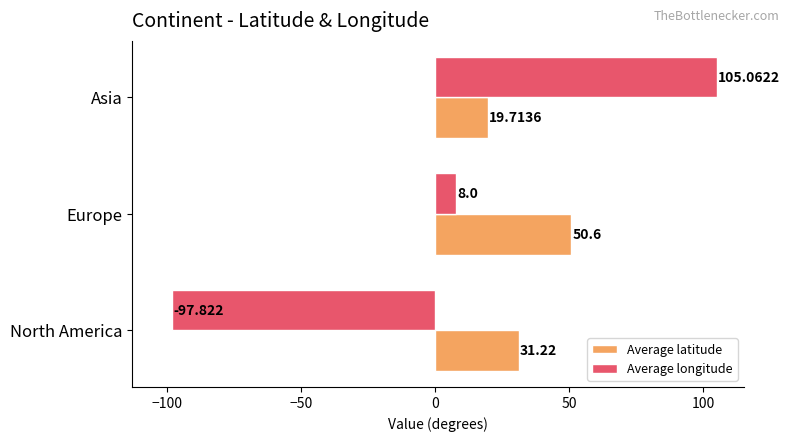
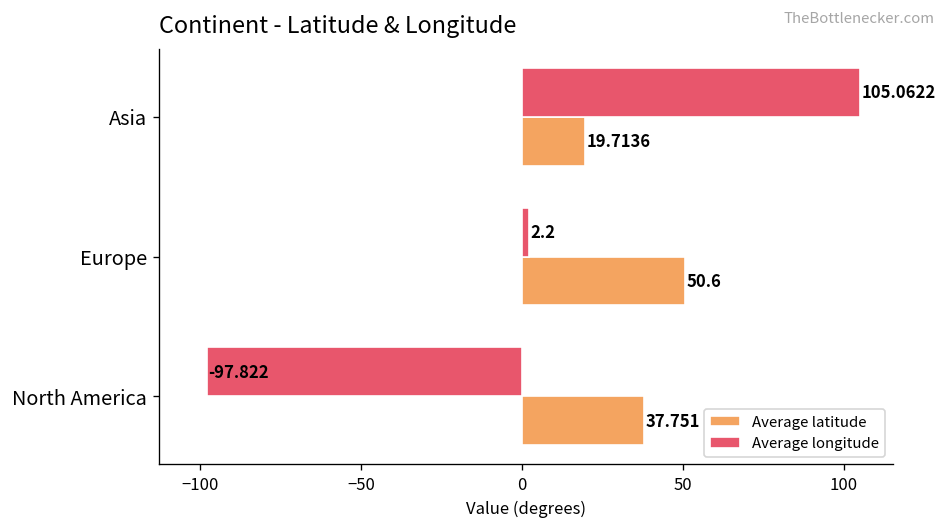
Average longitude, Europe: 8.0 -> 2.2
Average latitude, North America: 31.22 -> 37.751
